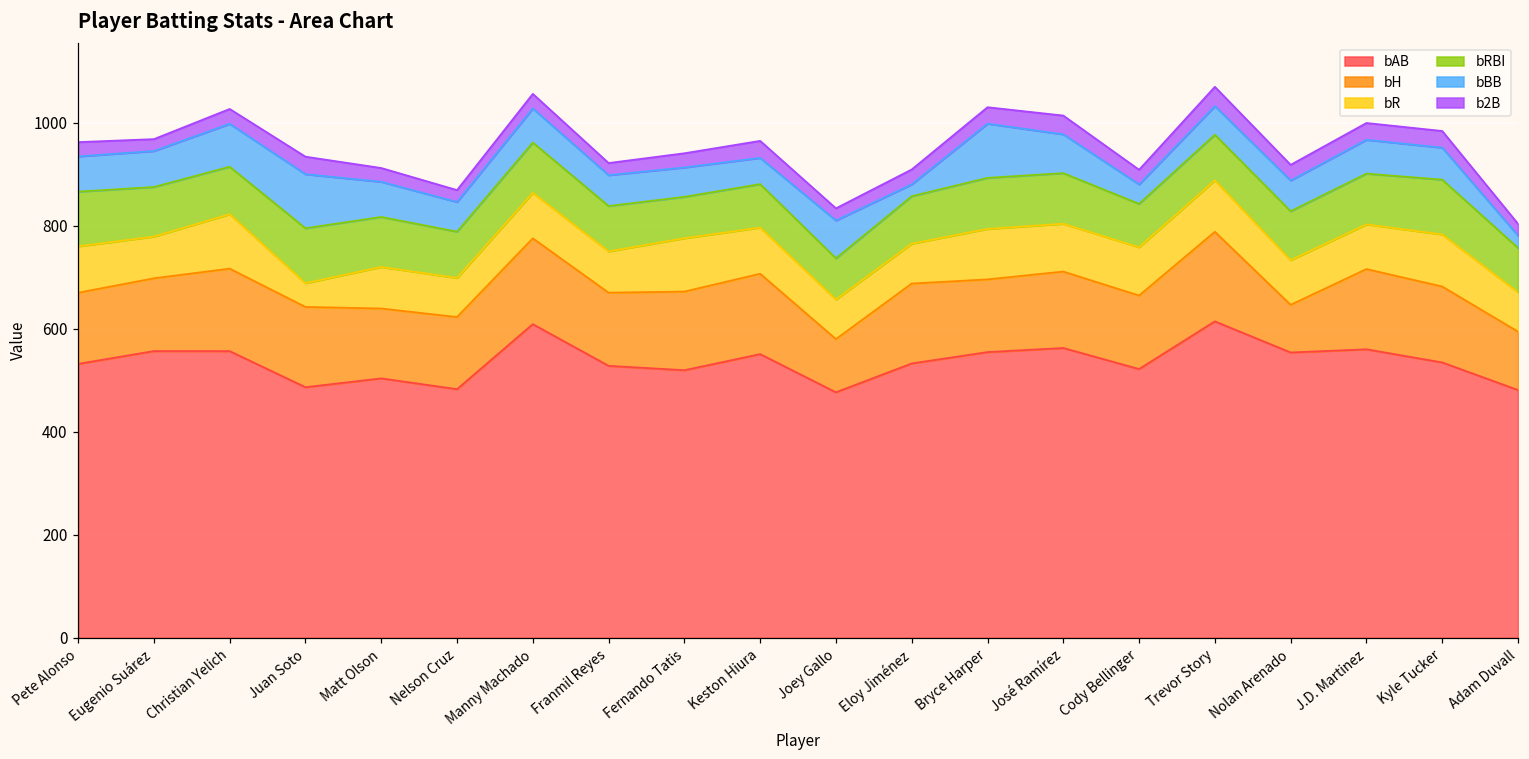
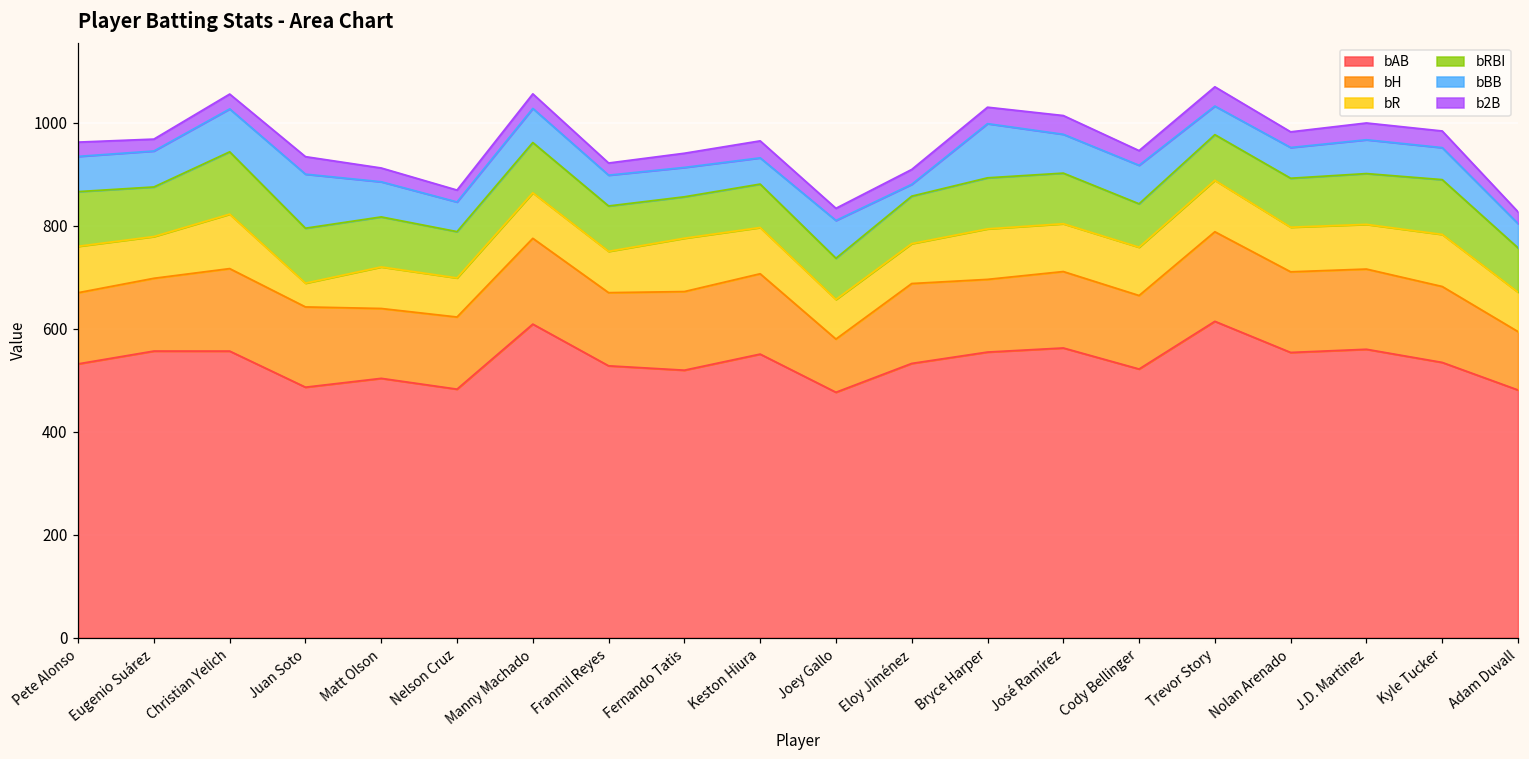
bRBI, Christian Yelich: 90 -> 120
bBB, Cody Bellinger: 40 -> 70
bH, Nolan Arenado: 90 -> 160
bBB, Adam Duvall: 20 -> 50
